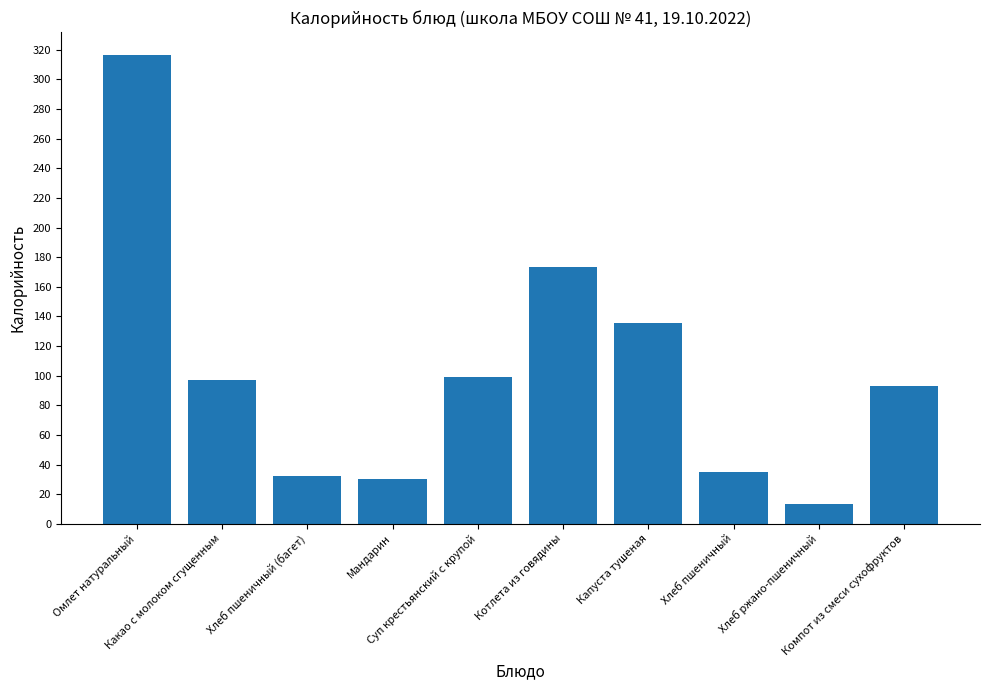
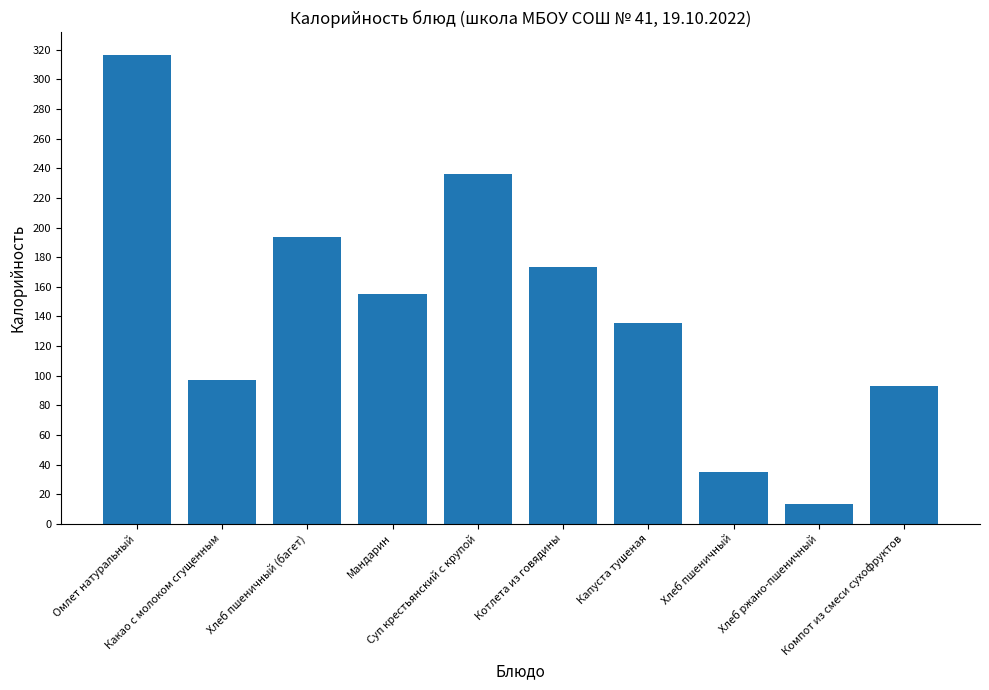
Хлеб пшеничный (багет): 32 -> 194
Мандарин: 30 -> 155
Суп крестьянский с крупой: 99 -> 236
